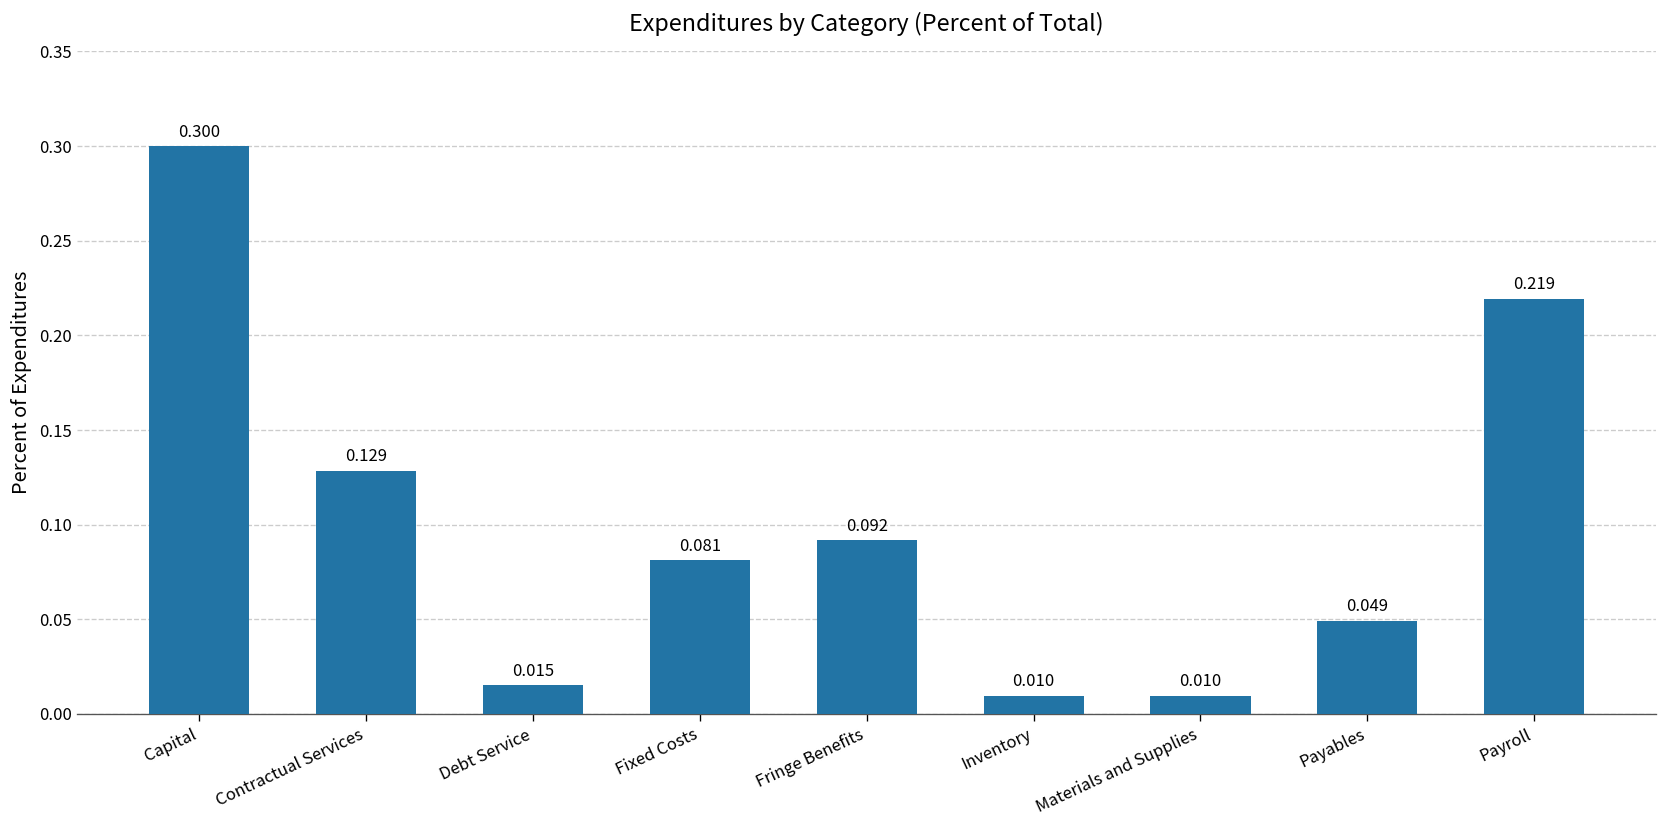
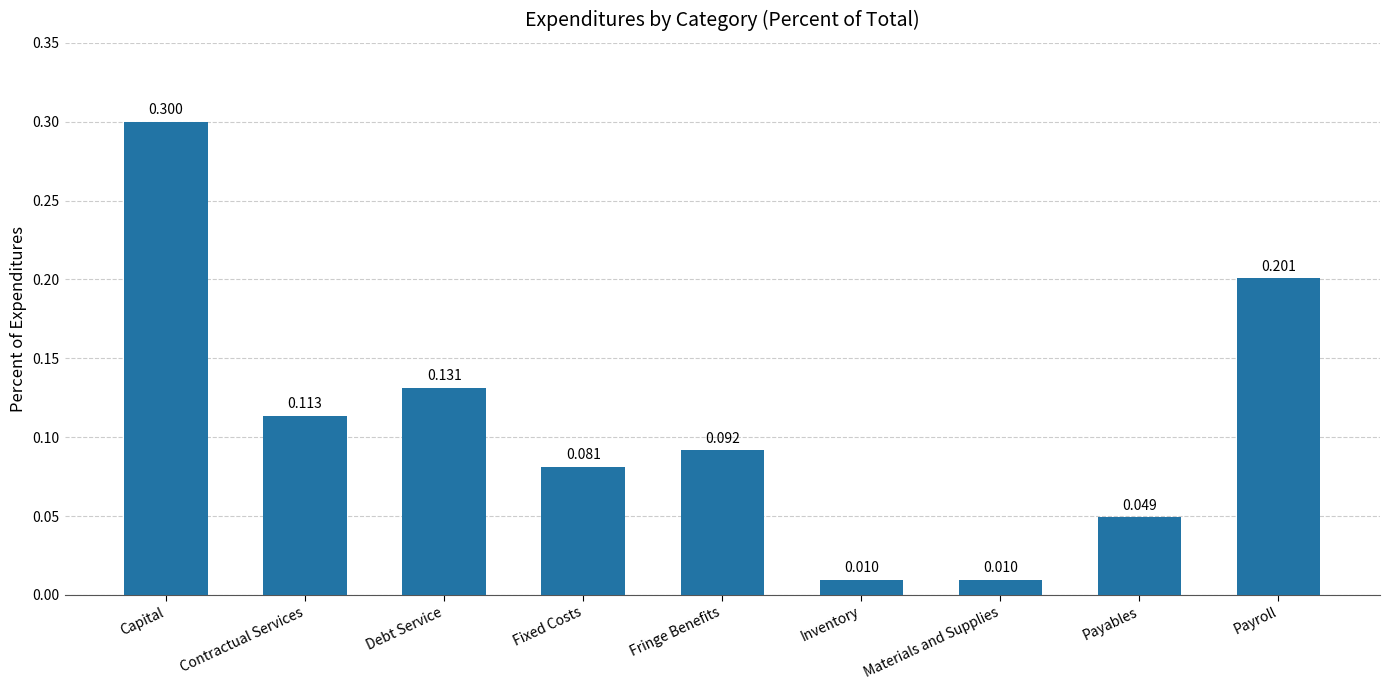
Contractual Services: 0.129 -> 0.113
Debt Service: 0.015 -> 0.131
Payroll: 0.219 -> 0.201
